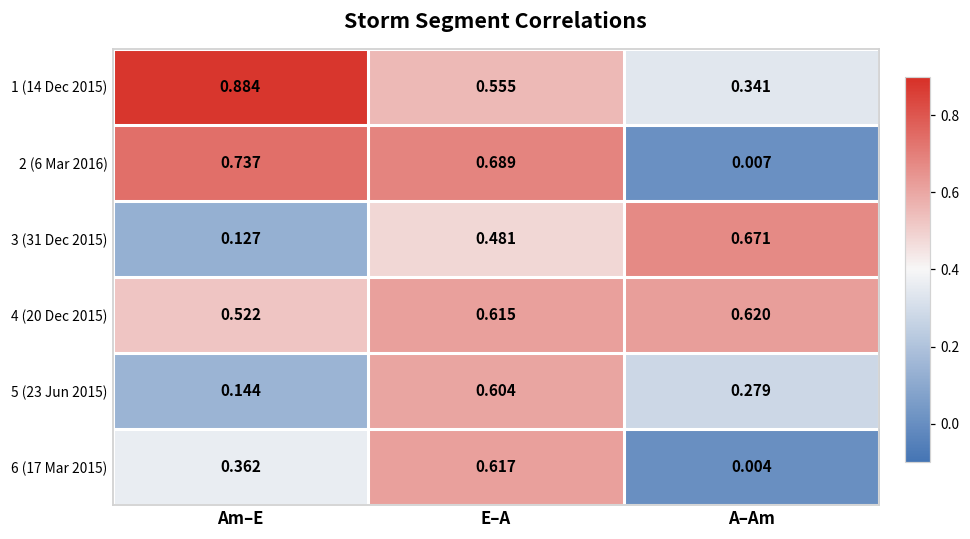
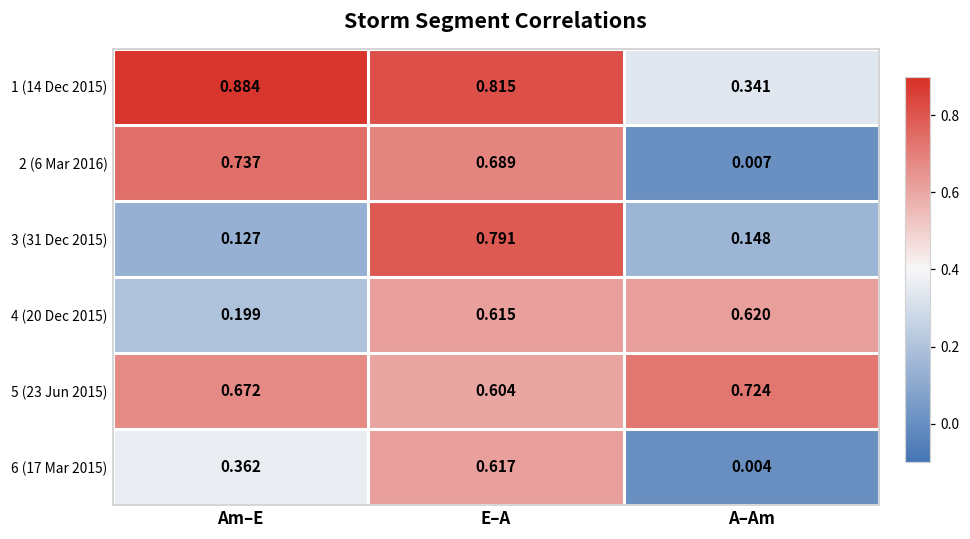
1 (14 Dec 2015), E–A: 0.555 -> 0.815
3 (31 Dec 2015), E–A: 0.481 -> 0.791
3 (31 Dec 2015), A–Am: 0.671 -> 0.148
4 (20 Dec 2015), Am–E: 0.522 -> 0.199
5 (23 Jun 2015), Am–E: 0.144 -> 0.672
5 (23 Jun 2015), A–Am: 0.279 -> 0.724
